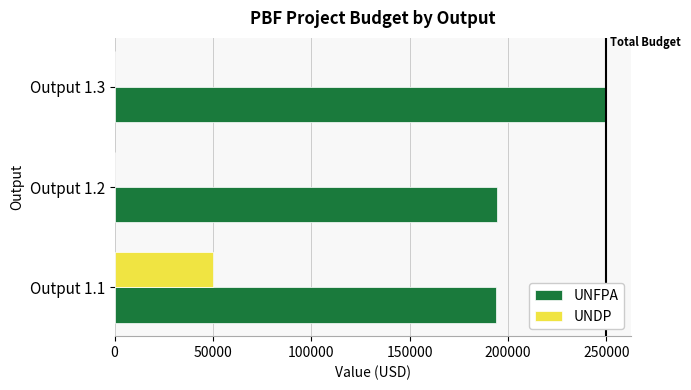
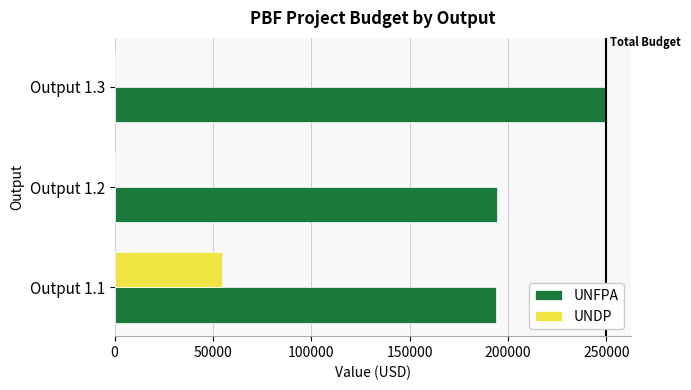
UNDP, Output 1.1: 50000 -> 55000
